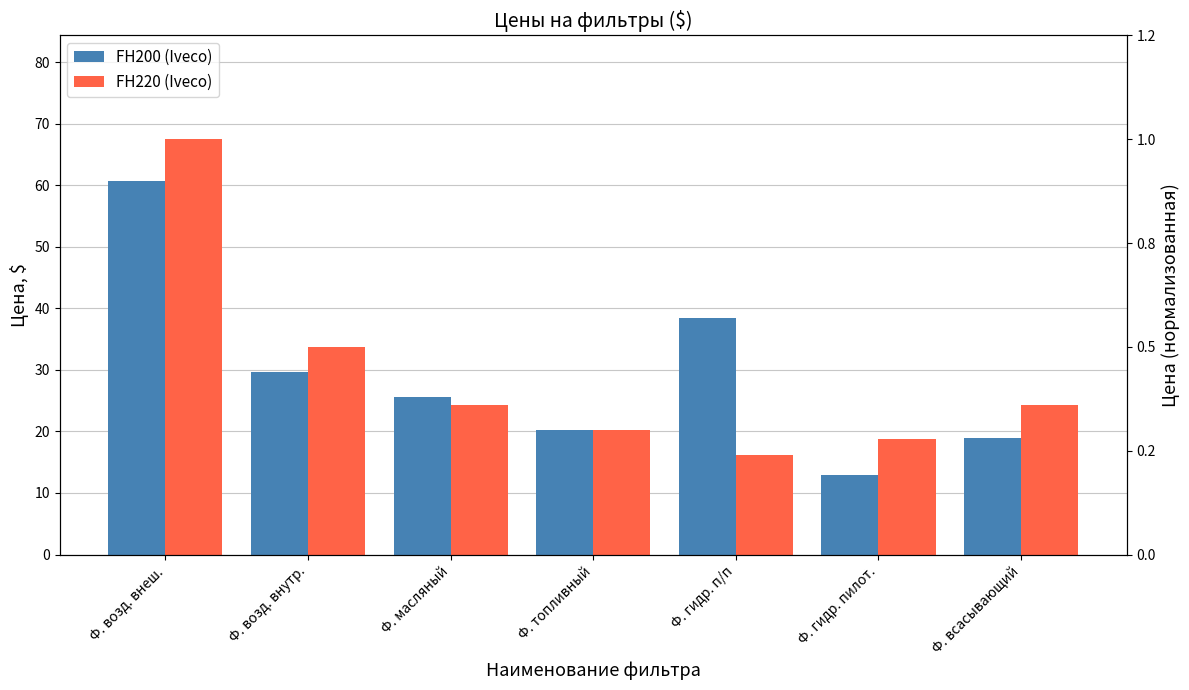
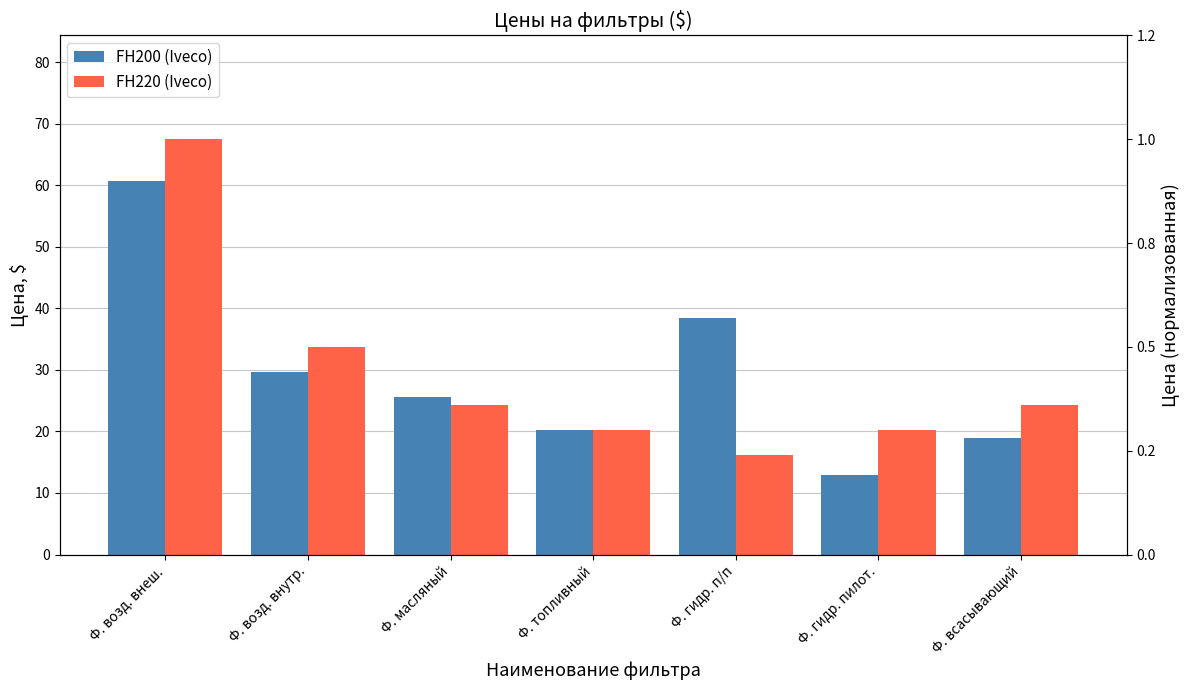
FH220 (Iveco), Ф. гидр. пилот.: 19 -> 20
